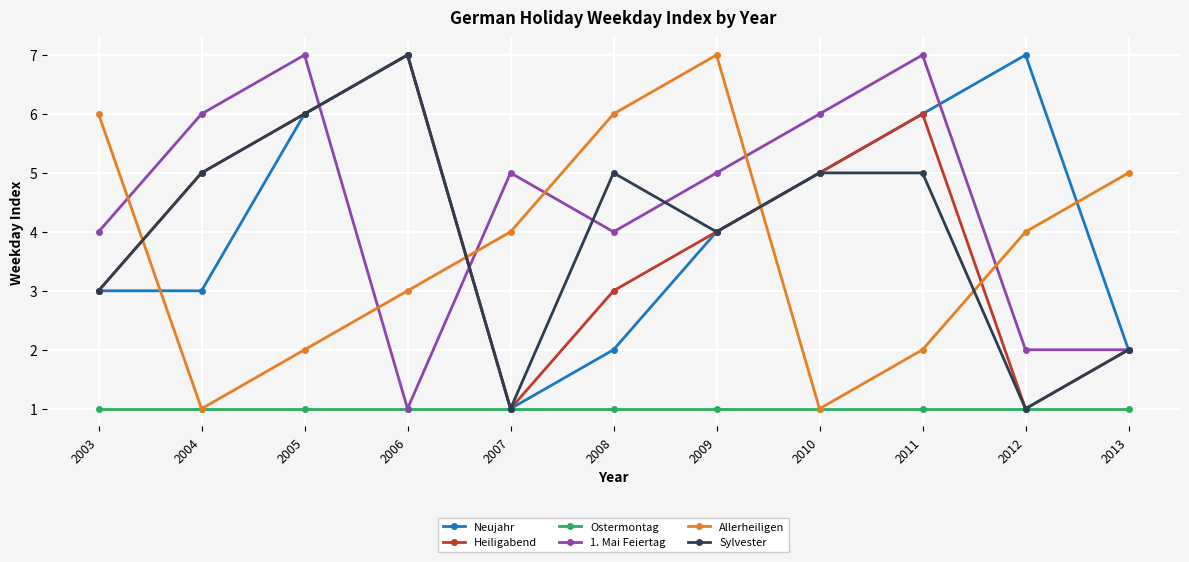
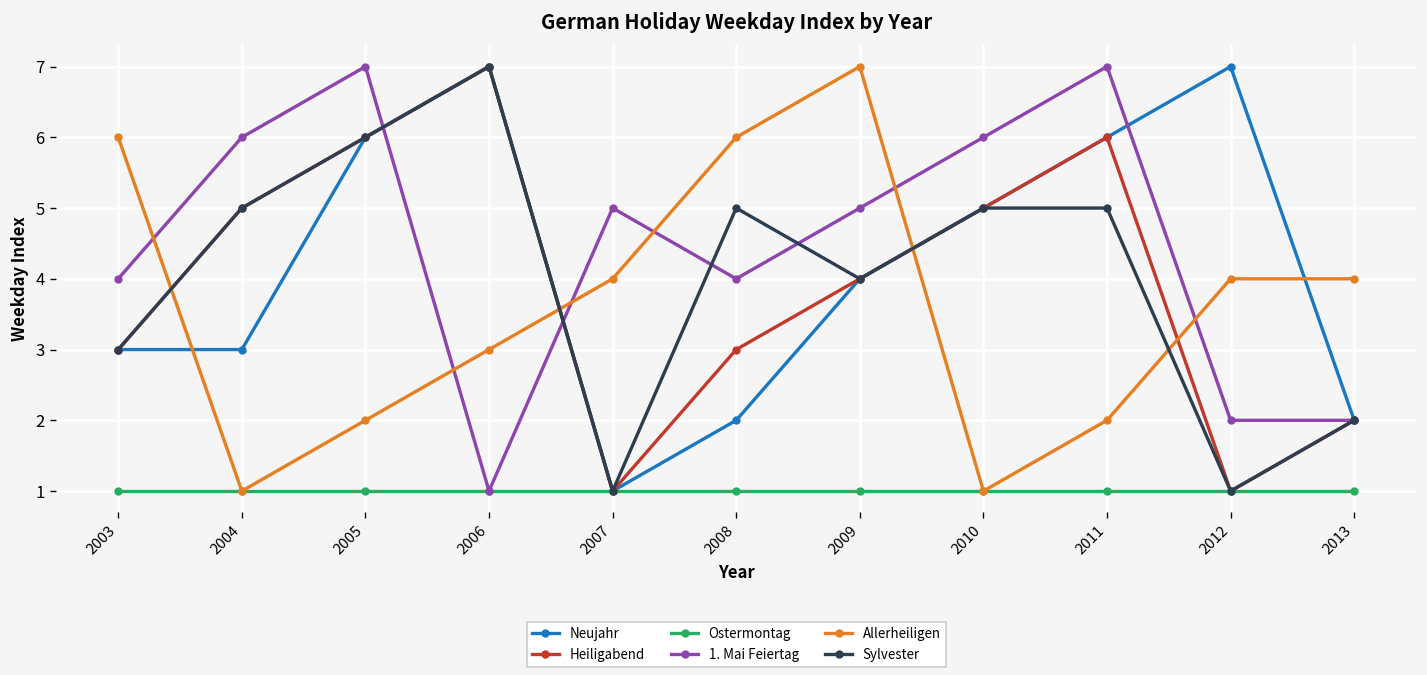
Allerheiligen, 2013: 5 -> 4
